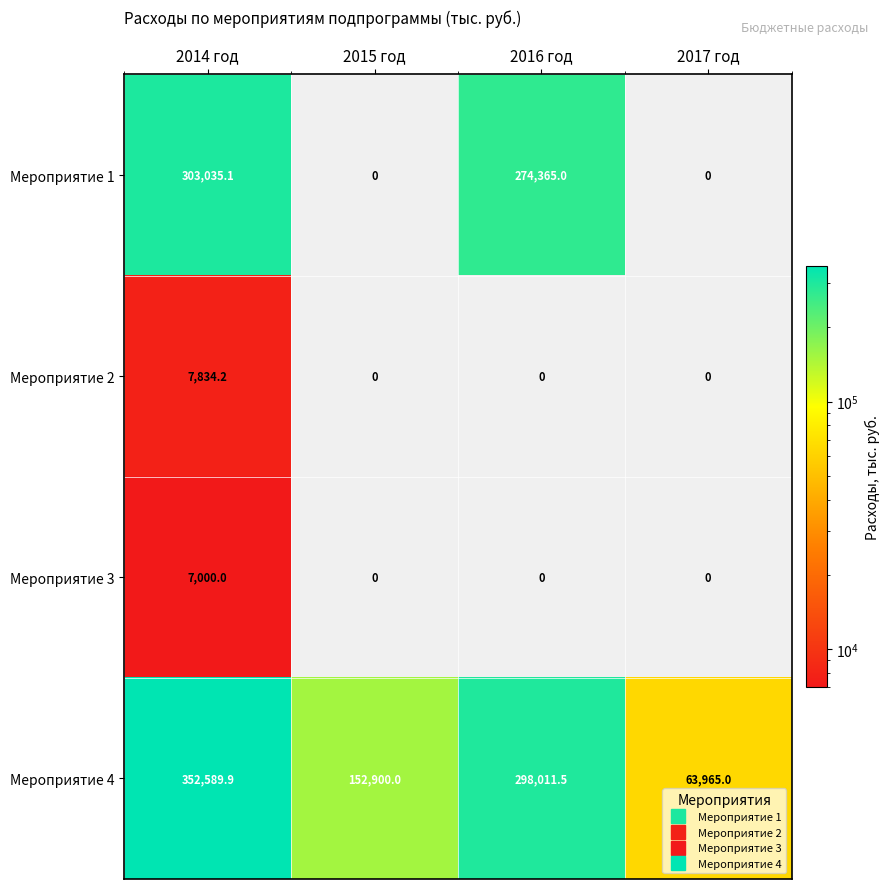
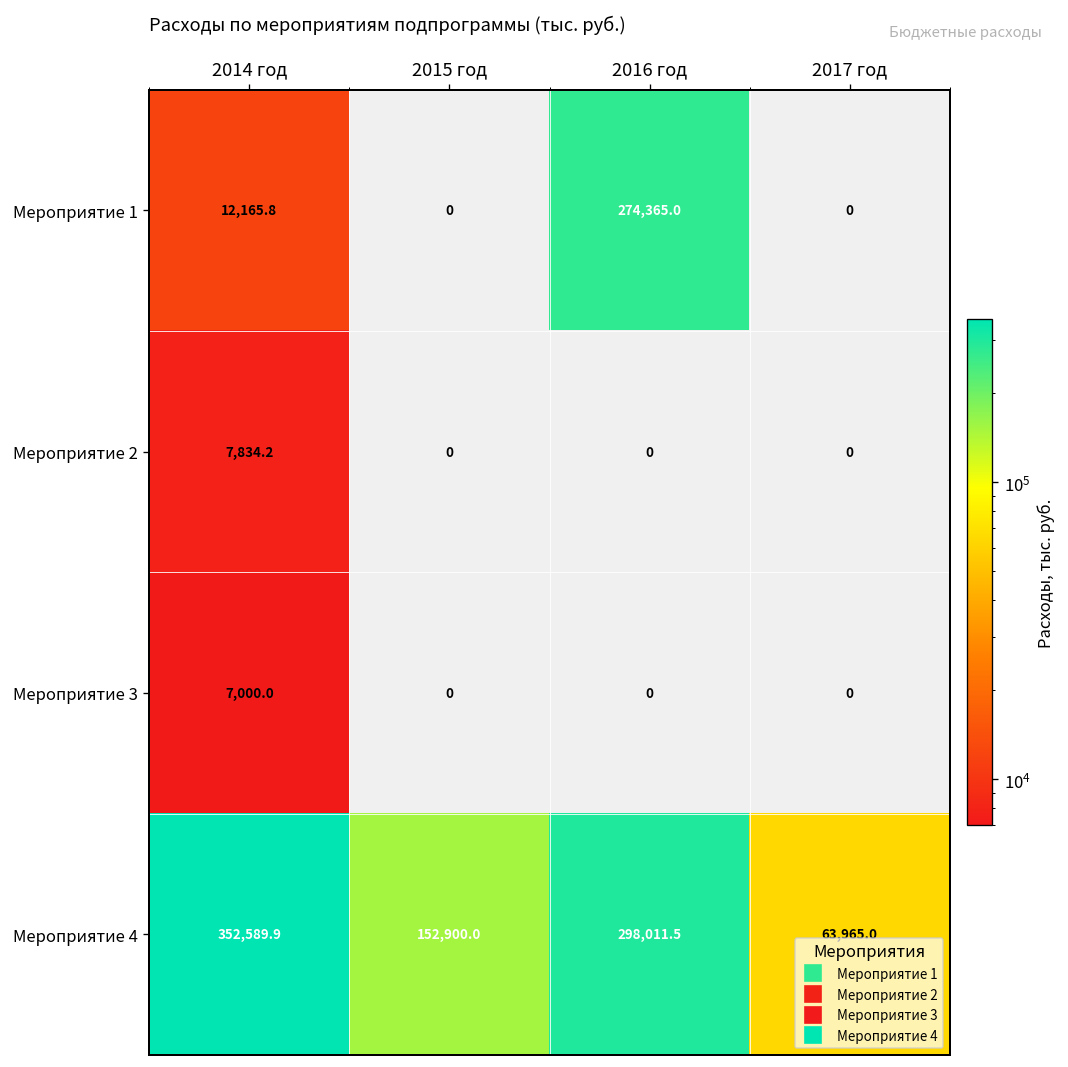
Мероприятие 1, 2014 год: 303,035.1 -> 12,165.8
